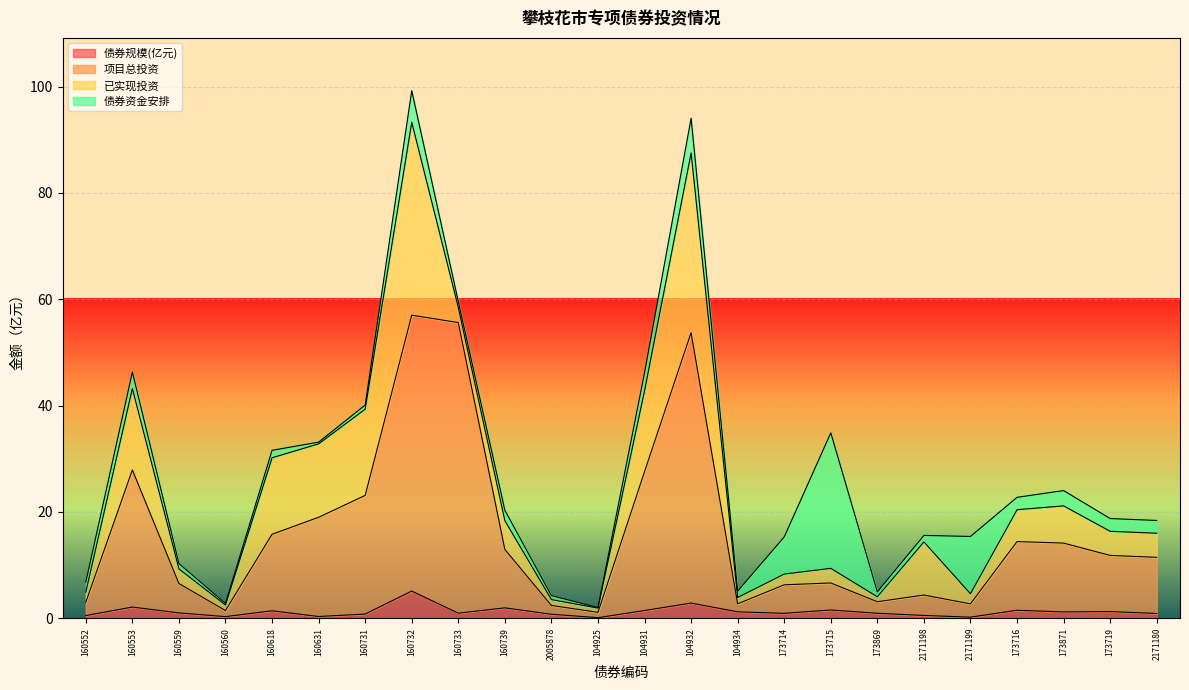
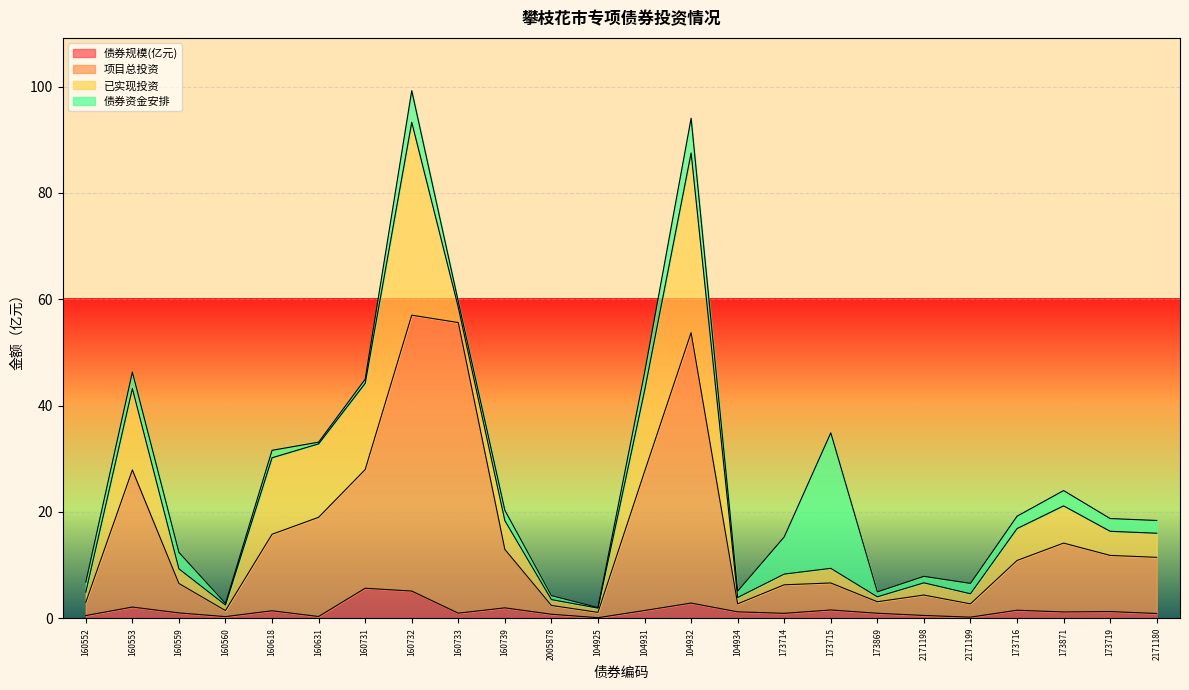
债券资金安排, 160559: 1 -> 3
债券规模(亿元), 160731: 1 -> 6
已实现投资, 2171198: 10 -> 2
债券资金安排, 2171199: 11 -> 2
项目总投资, 173716: 13 -> 9
